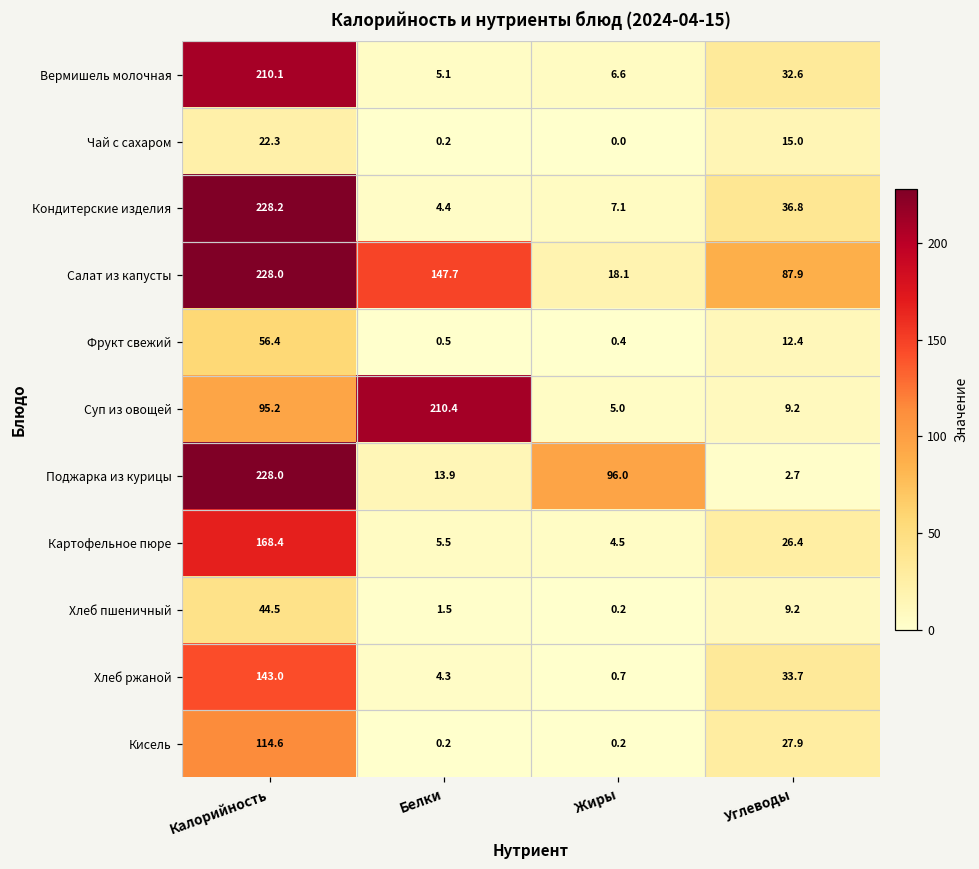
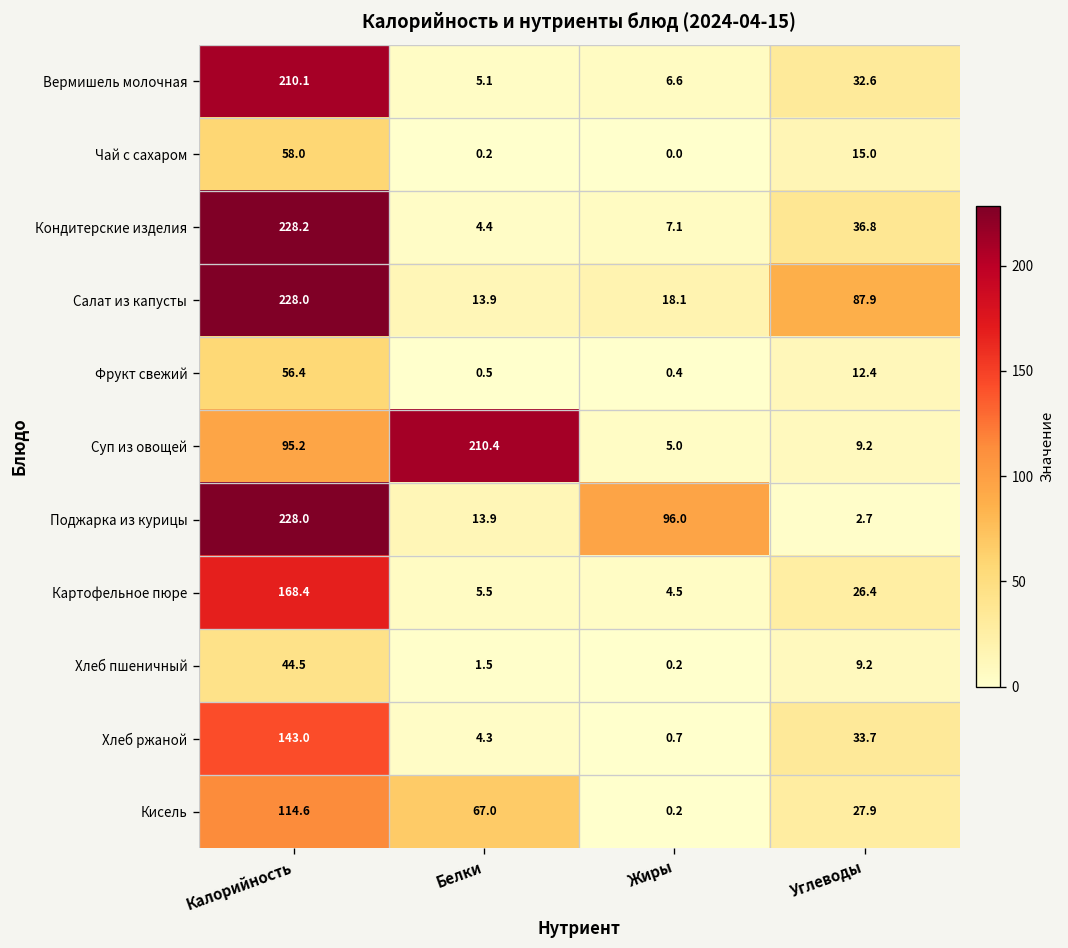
Чай с сахаром, Калорийность: 22.3 -> 58.0
Салат из капусты, Белки: 147.7 -> 13.9
Кисель, Белки: 0.2 -> 67.0
